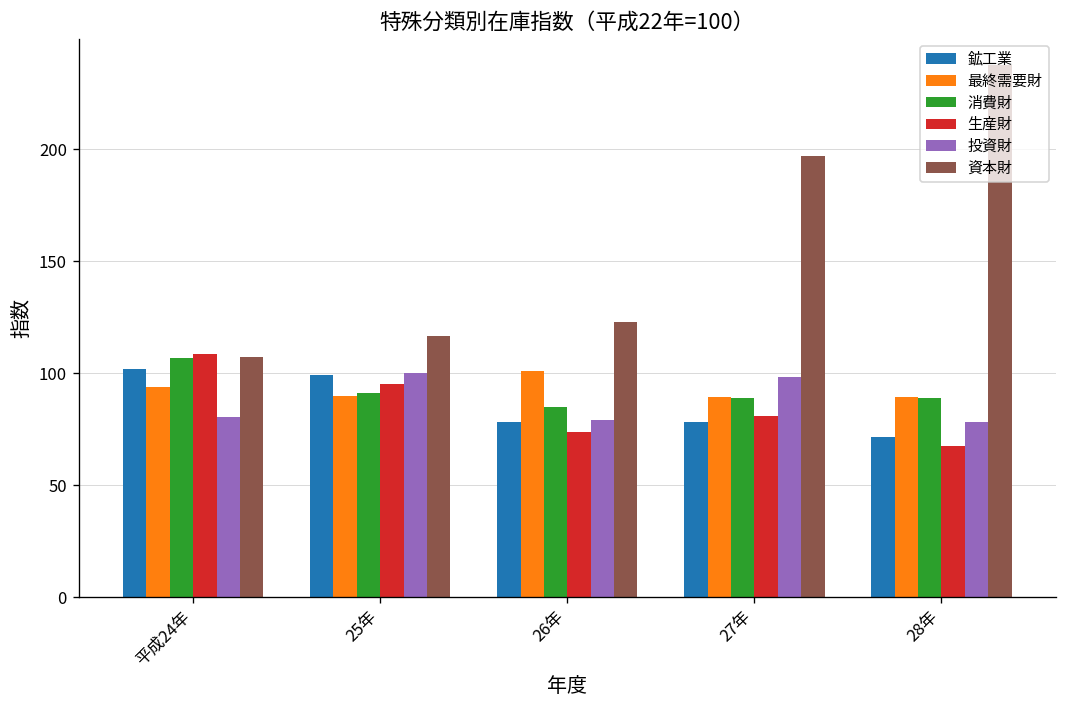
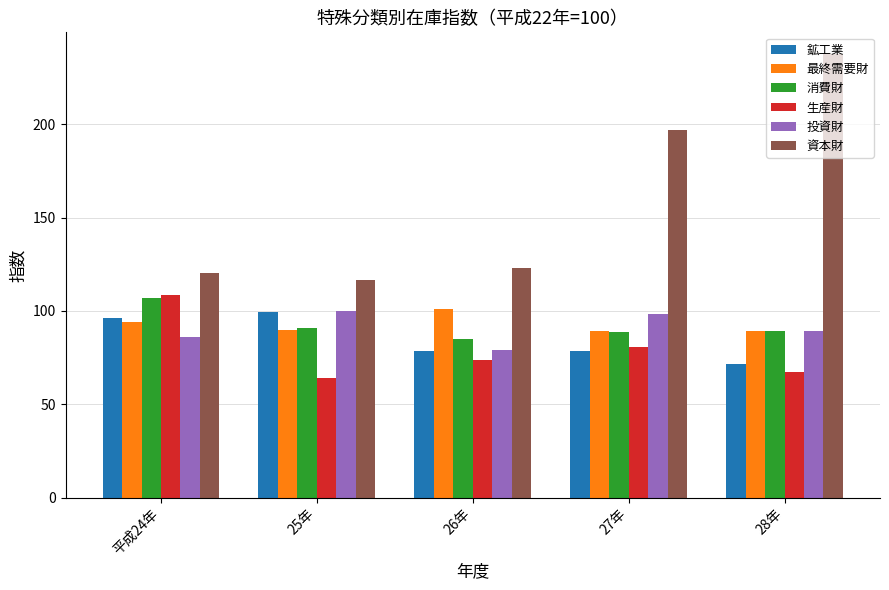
鉱工業, 平成24年: 102 -> 96
投資財, 平成24年: 81 -> 86
資本財, 平成24年: 107 -> 120
生産財, 25年: 95 -> 64
投資財, 28年: 78 -> 89
